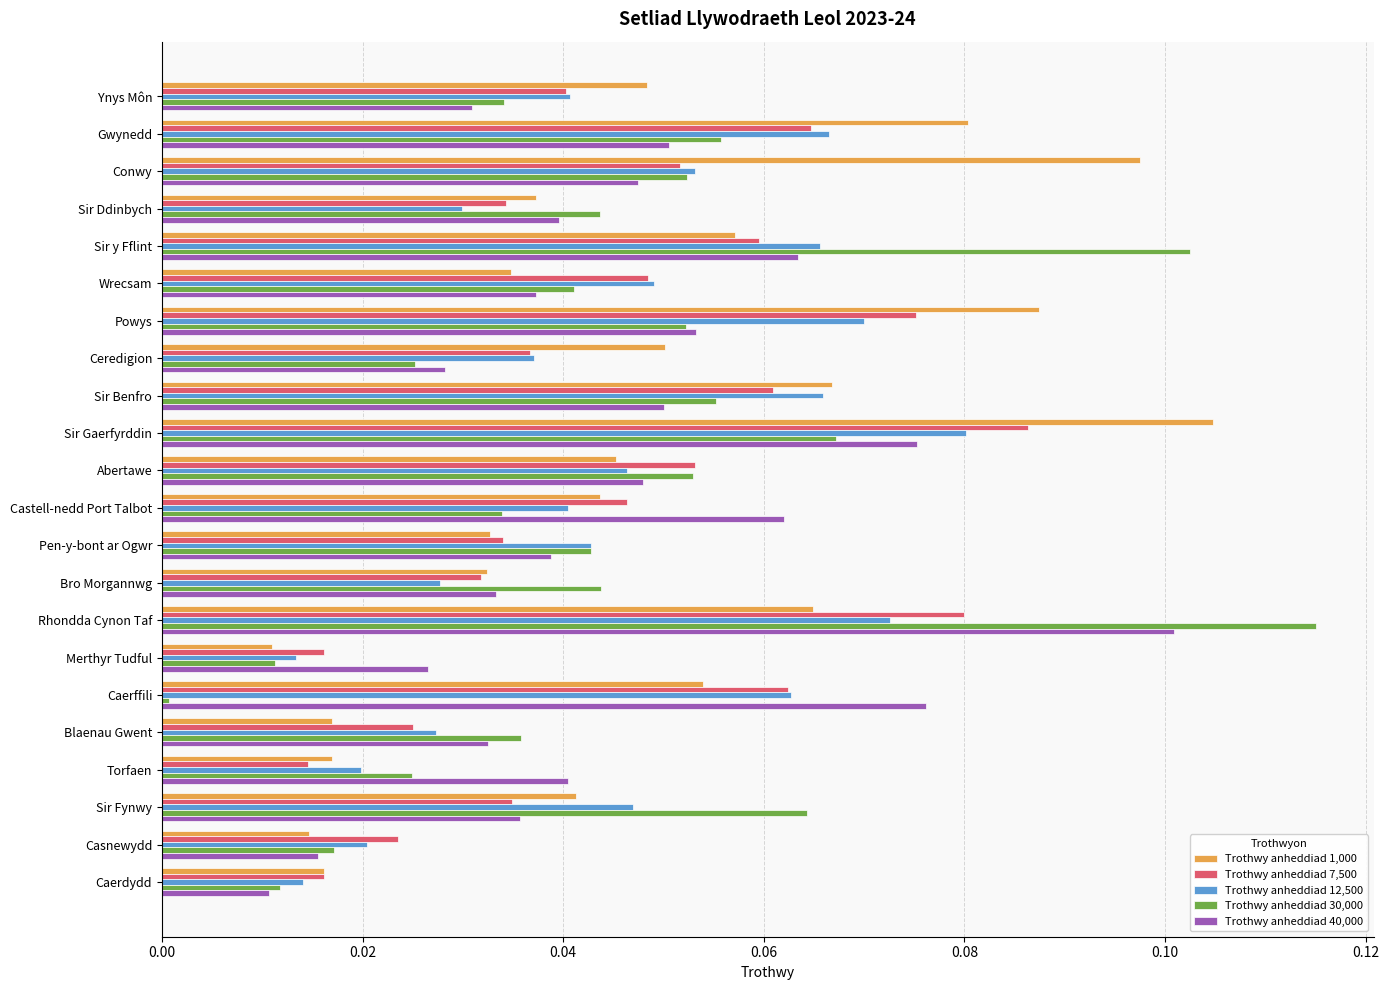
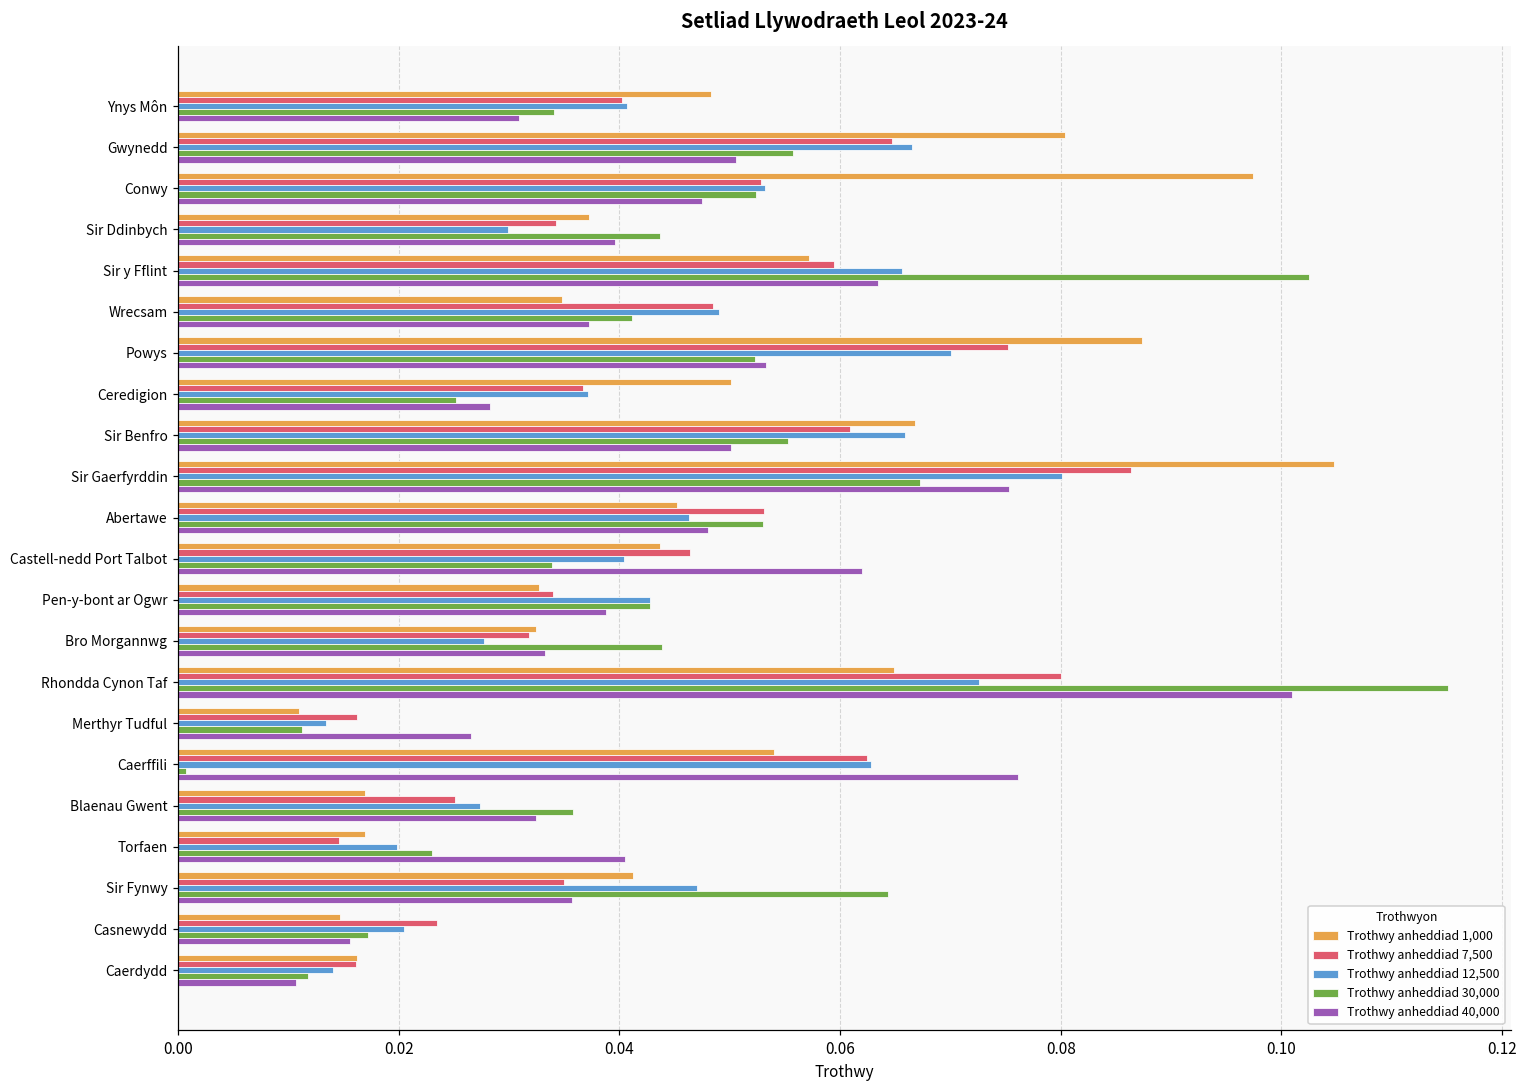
Trothwy anheddiad 7,500, Conwy: 0.0517 -> 0.0528
Trothwy anheddiad 30,000, Torfaen: 0.0249 -> 0.0230
